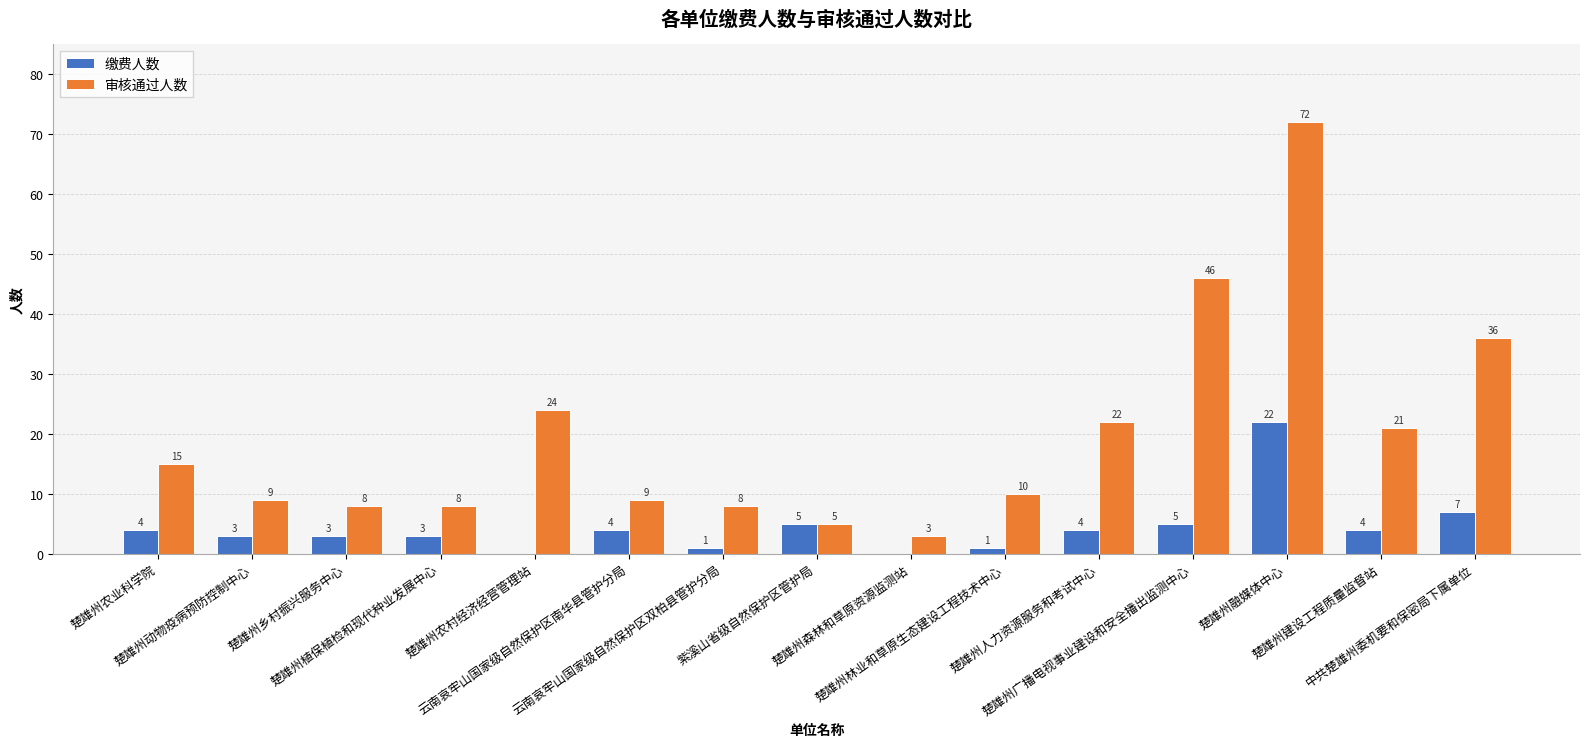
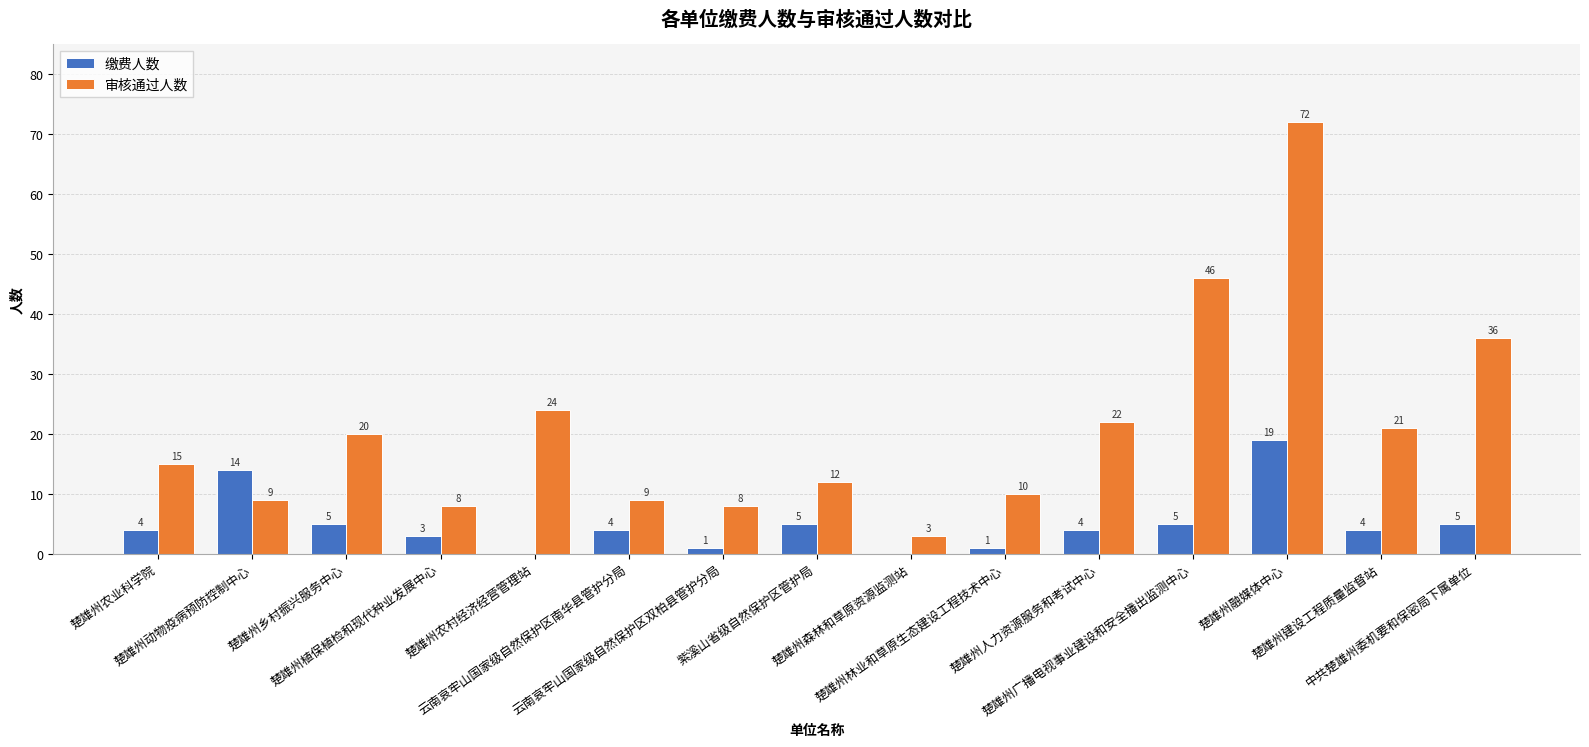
缴费人数, 楚雄州动物疫病预防控制中心: 3 -> 14
缴费人数, 楚雄州乡村振兴服务中心: 3 -> 5
审核通过人数, 楚雄州乡村振兴服务中心: 8 -> 20
审核通过人数, 紫溪山省级自然保护区管护局: 5 -> 12
缴费人数, 楚雄州融媒体中心: 22 -> 19
缴费人数, 中共楚雄州委机要和保密局下属单位: 7 -> 5
